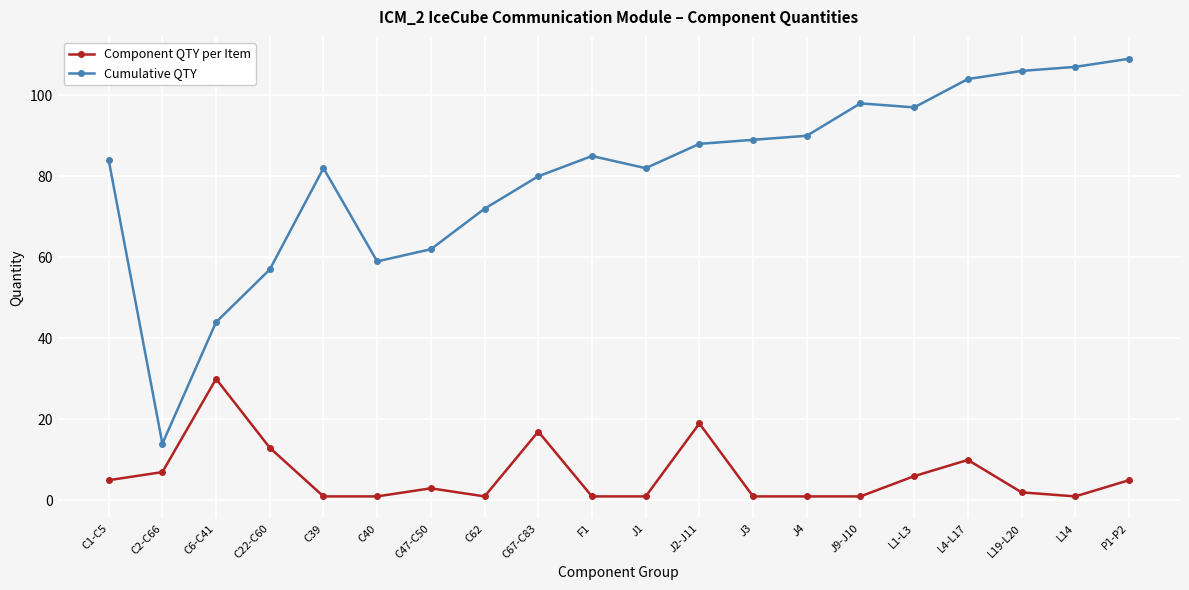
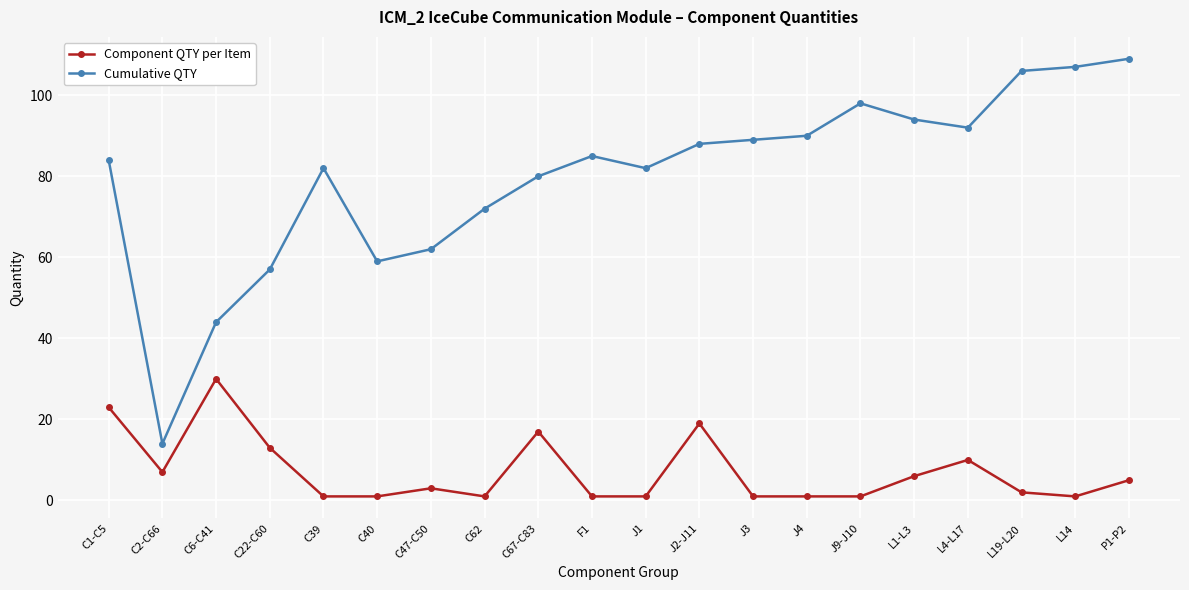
Component QTY per Item, C1-C5: 5 -> 23
Cumulative QTY, L1-L3: 97 -> 94
Cumulative QTY, L4-L17: 104 -> 92
